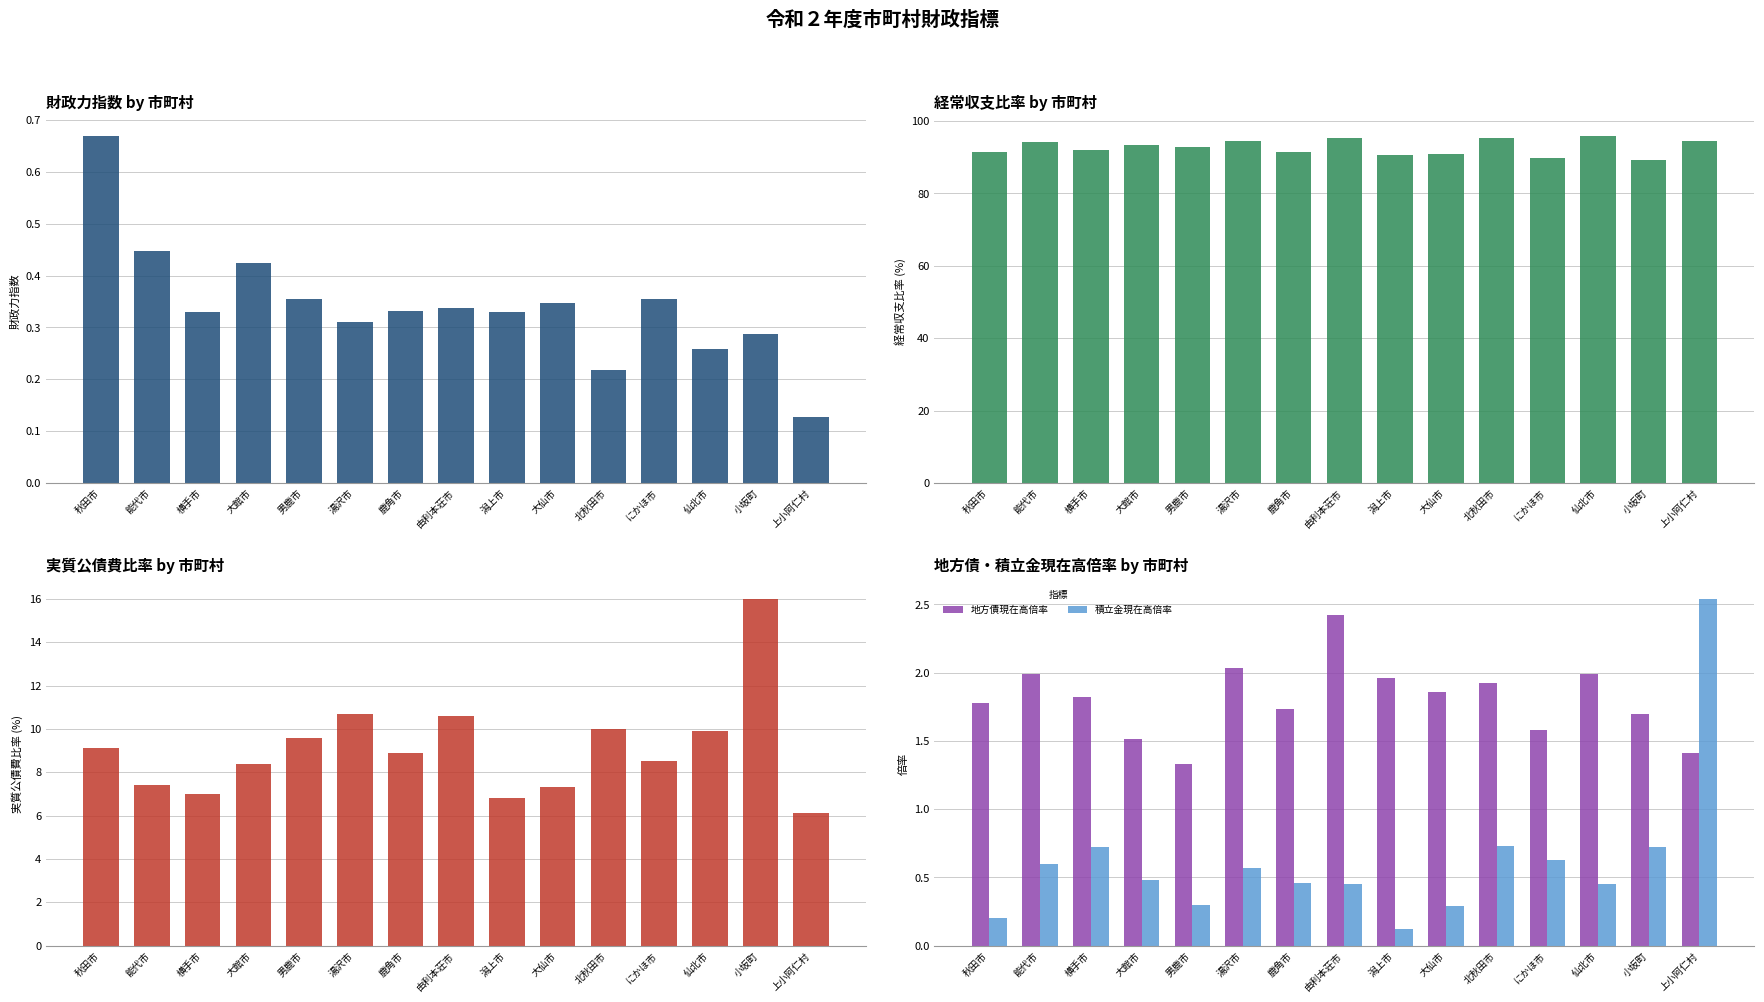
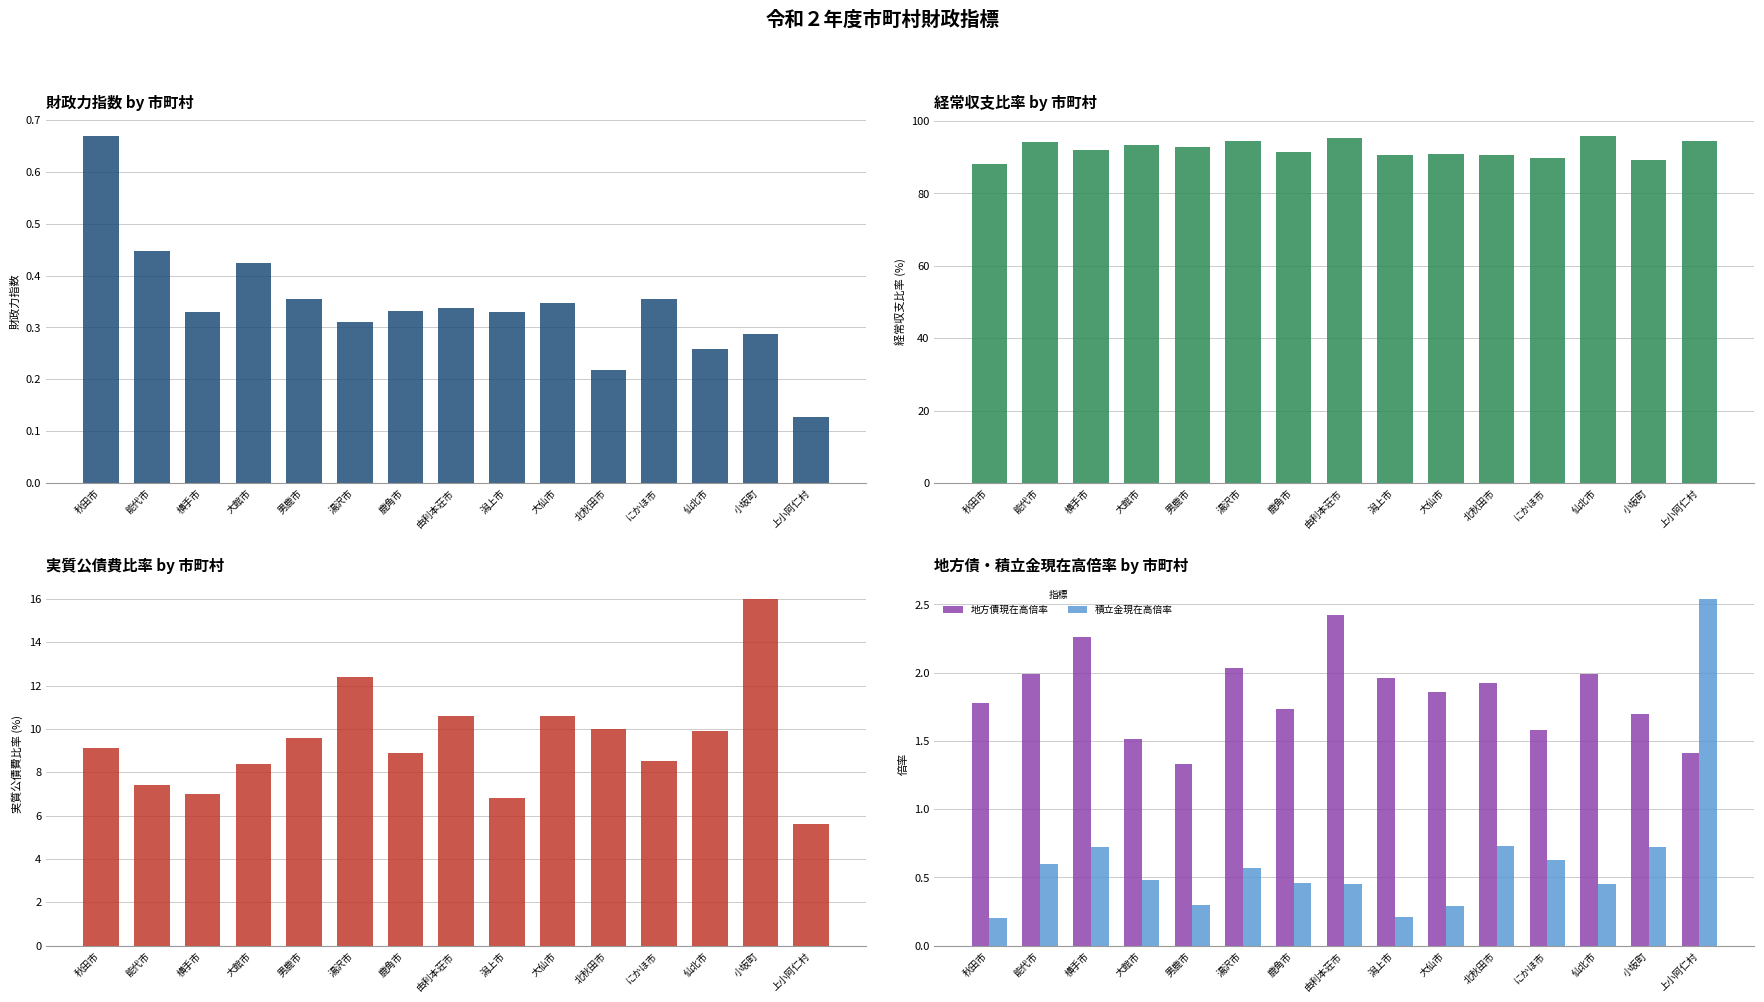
経常収支比率 by 市町村, 秋田市: 92 -> 88
経常収支比率 by 市町村, 北秋田市: 95 -> 91
実質公債費比率 by 市町村, 湯沢市: 10.7 -> 12.4
実質公債費比率 by 市町村, 大仙市: 7.3 -> 10.6
実質公債費比率 by 市町村, 上小阿仁村: 6.1 -> 5.6
地方債・積立金現在高倍率 by 市町村, 地方債現在高倍率, 横手市: 1.82 -> 2.26
地方債・積立金現在高倍率 by 市町村, 積立金現在高倍率, 潟上市: 0.12 -> 0.21
